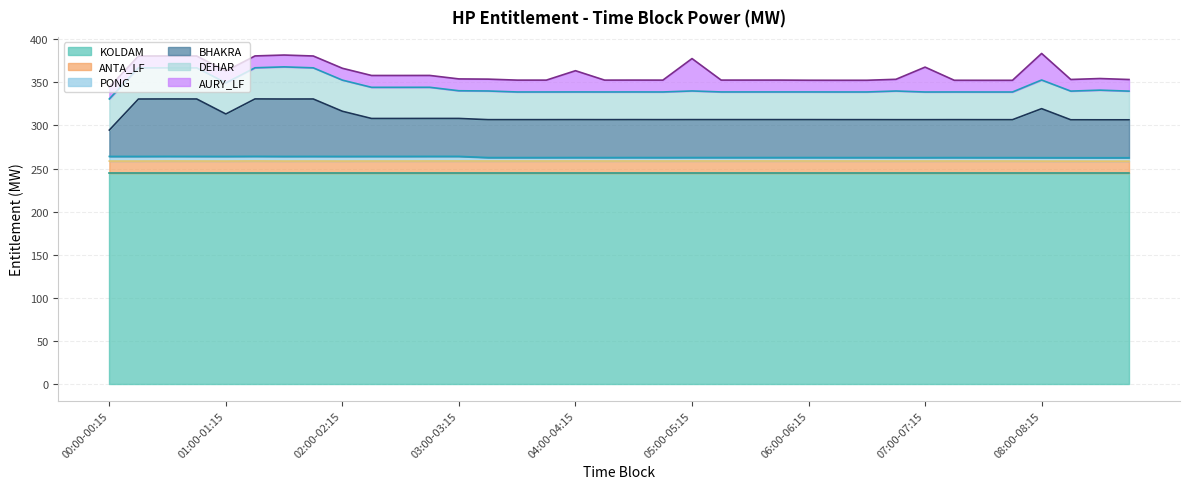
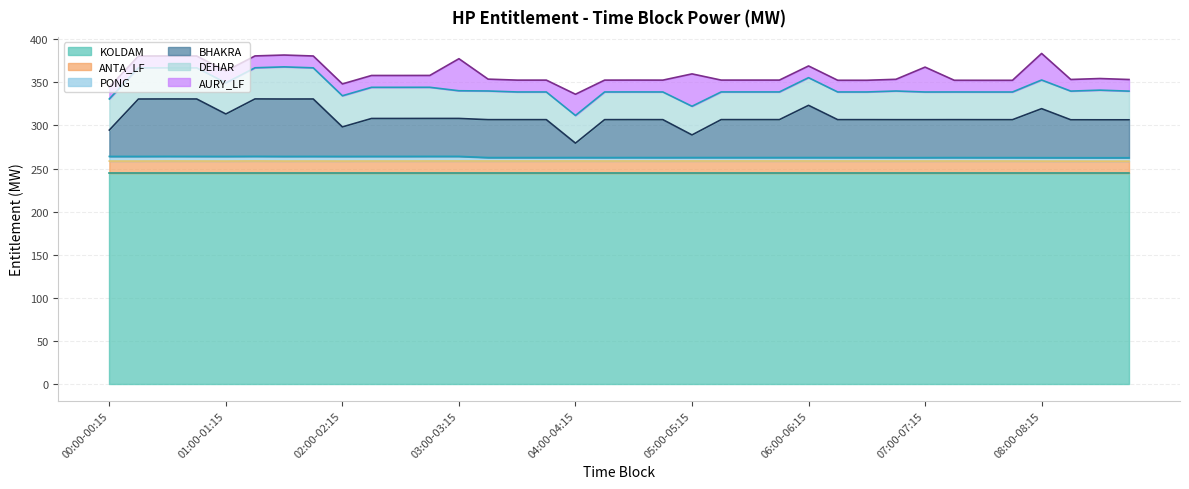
BHAKRA, 02:00-02:15: 50 -> 30
AURY_LF, 03:00-03:15: 10 -> 40
BHAKRA, 04:00-04:15: 40 -> 20
BHAKRA, 05:00-05:15: 40 -> 30
BHAKRA, 06:00-06:15: 40 -> 60
